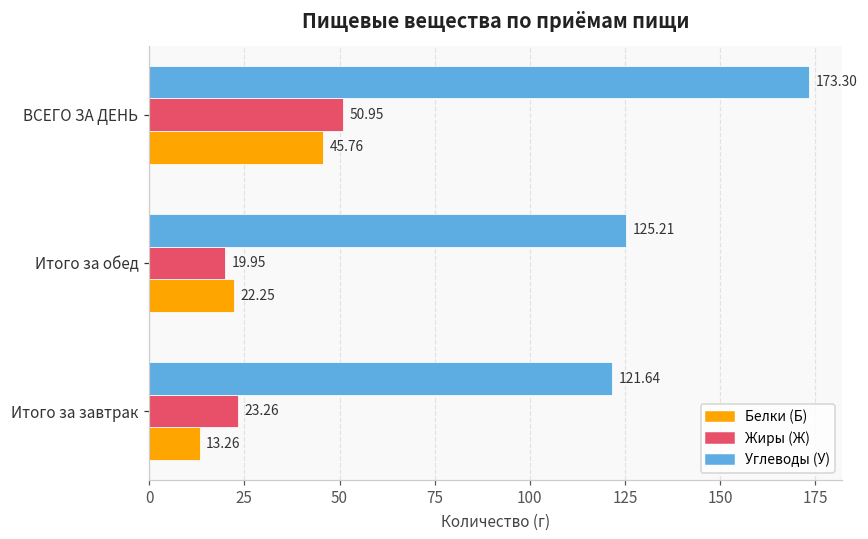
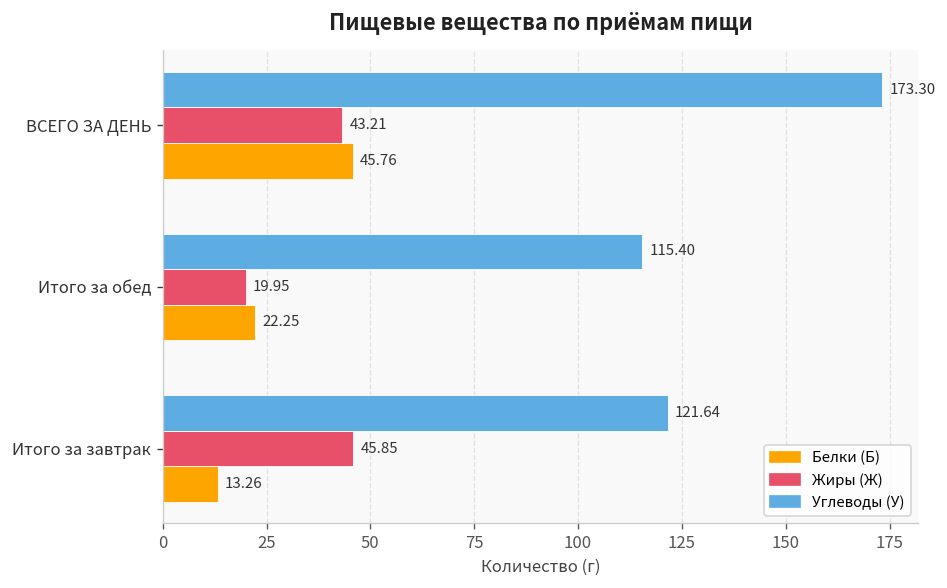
Жиры (Ж), ВСЕГО ЗА ДЕНЬ: 50.95 -> 43.21
Углеводы (У), Итого за обед: 125.21 -> 115.40
Жиры (Ж), Итого за завтрак: 23.26 -> 45.85
